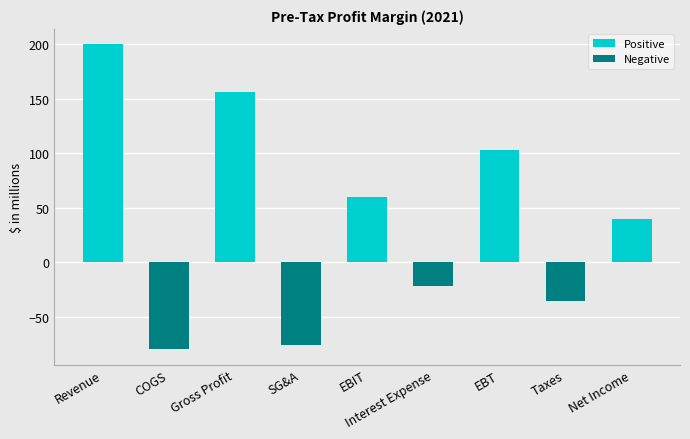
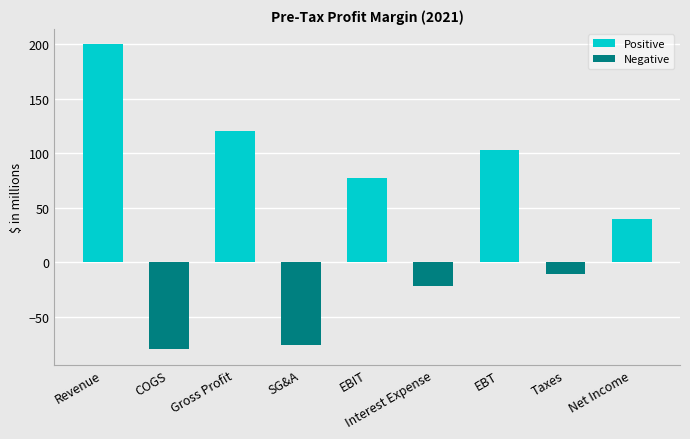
Positive, Gross Profit: 156 -> 120
Positive, EBIT: 60 -> 77
Negative, Taxes: -36 -> -11
